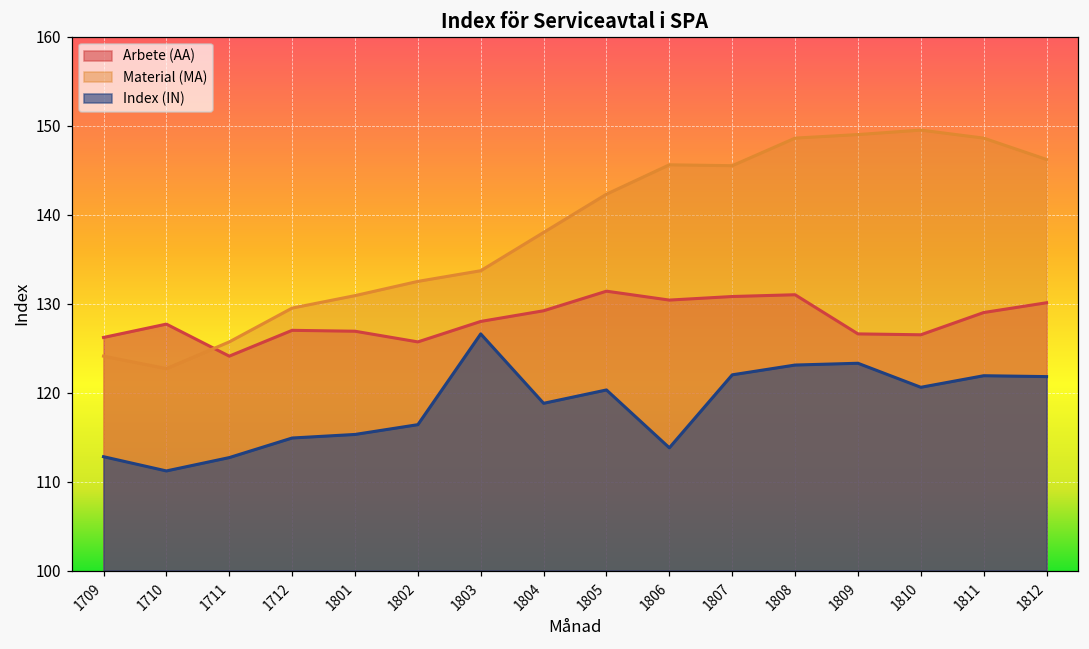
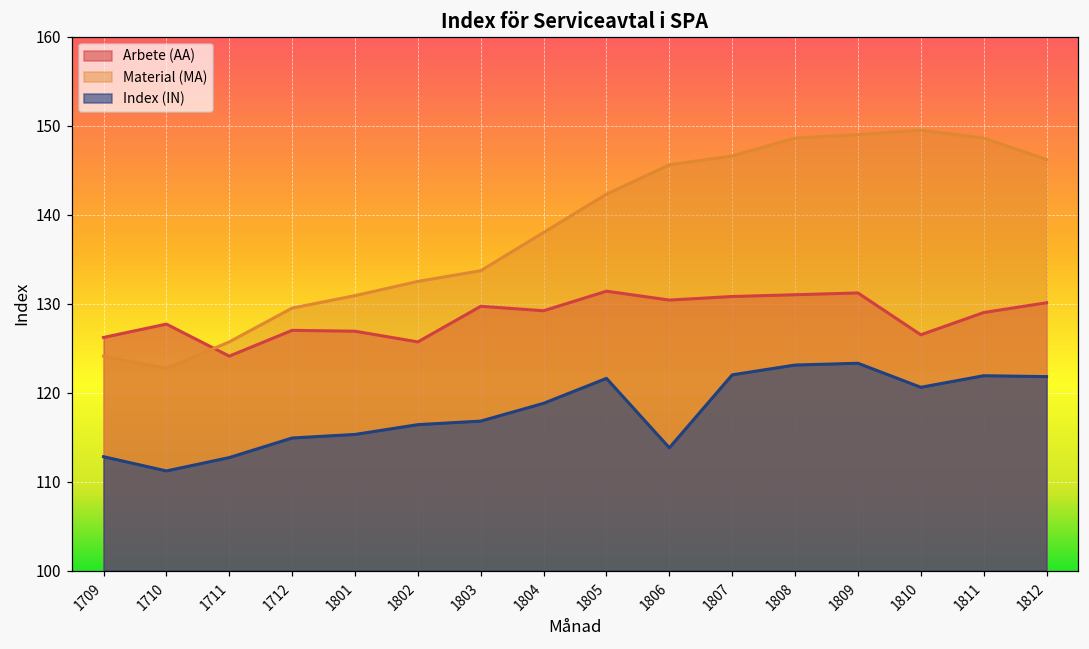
Arbete (AA), 1803: 128 -> 130
Index (IN), 1803: 127 -> 117
Index (IN), 1805: 120 -> 122
Material (MA), 1807: 146 -> 147
Arbete (AA), 1809: 127 -> 131
